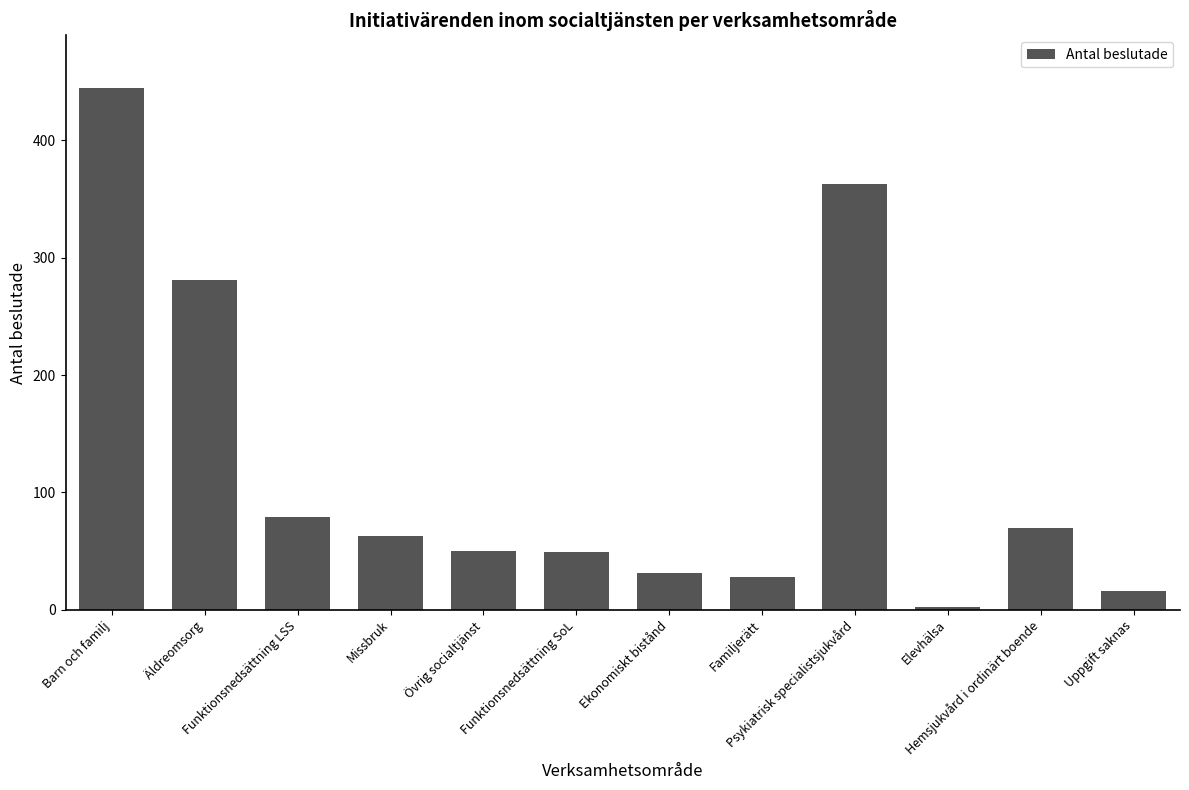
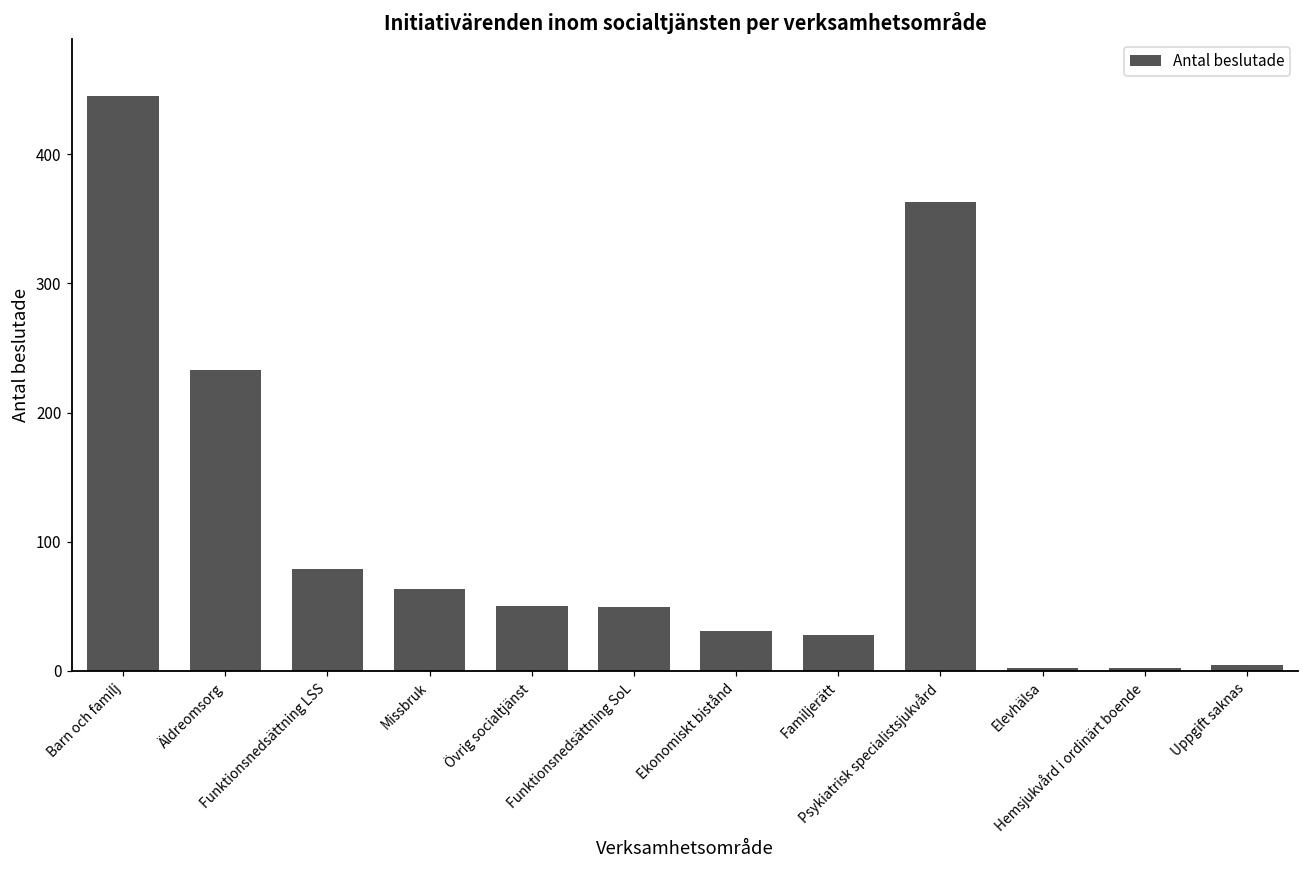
Äldreomsorg: 281 -> 233
Hemsjukvård i ordinärt boende: 70 -> 2
Uppgift saknas: 16 -> 4
